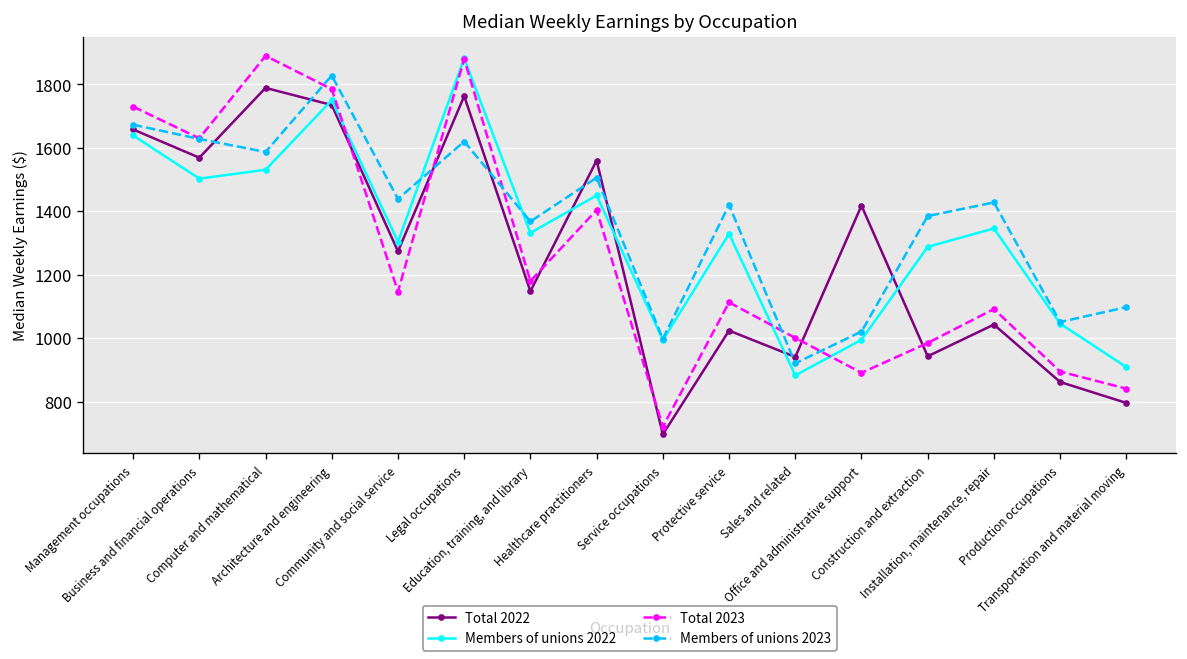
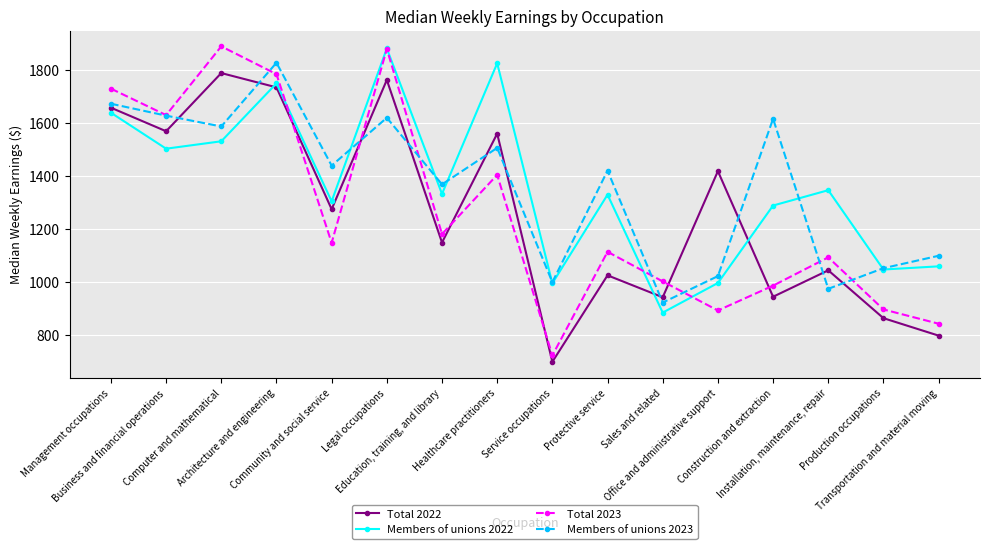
Members of unions 2022, Healthcare practitioners: 1450 -> 1830
Members of unions 2023, Construction and extraction: 1390 -> 1620
Members of unions 2023, Installation, maintenance, repair: 1430 -> 970
Members of unions 2022, Transportation and material moving: 910 -> 1060
